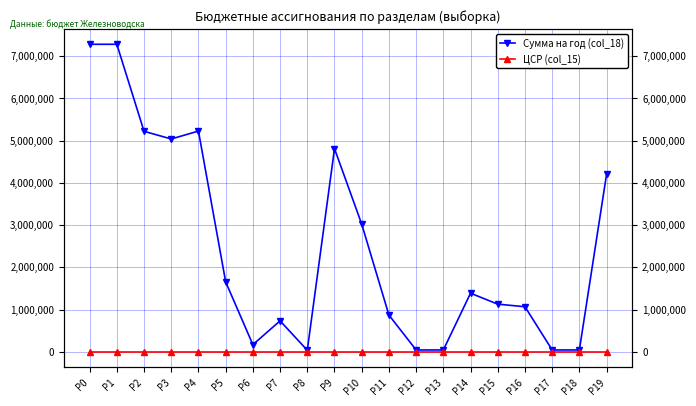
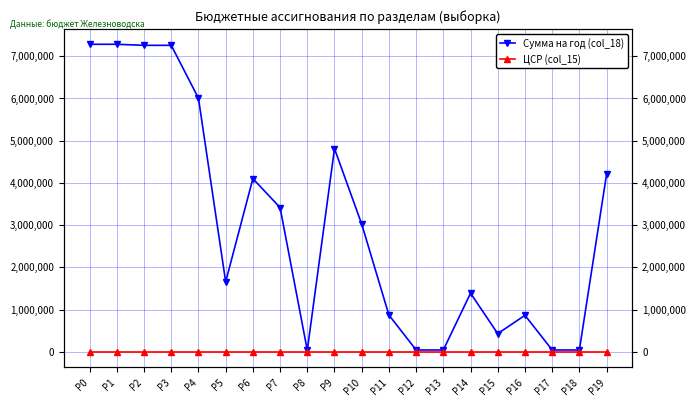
Сумма на год (col_18), Р2: 5,200,000 -> 7,300,000
Сумма на год (col_18), Р3: 5,000,000 -> 7,300,000
Сумма на год (col_18), Р4: 5,200,000 -> 6,000,000
Сумма на год (col_18), Р6: 200,000 -> 4,100,000
Сумма на год (col_18), Р7: 700,000 -> 3,400,000
Сумма на год (col_18), Р15: 1,100,000 -> 400,000
Сумма на год (col_18), Р16: 1,100,000 -> 900,000
